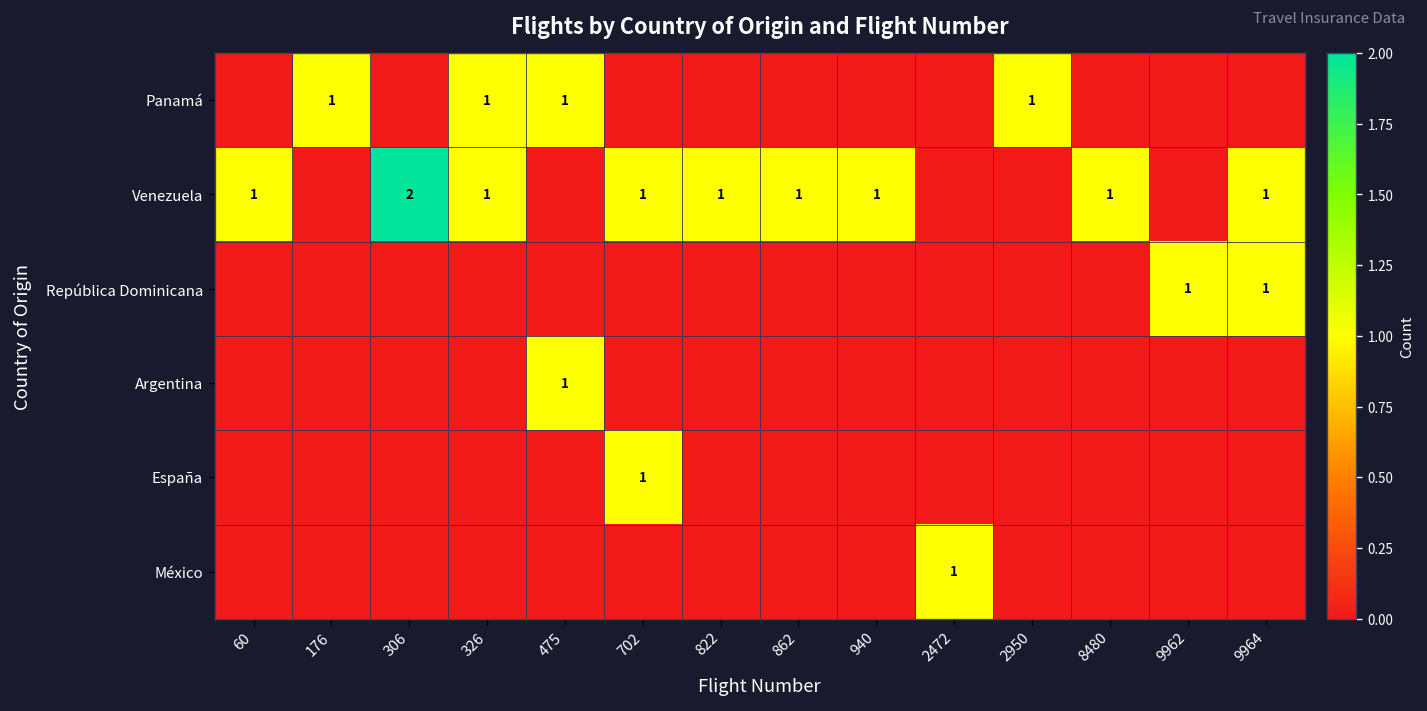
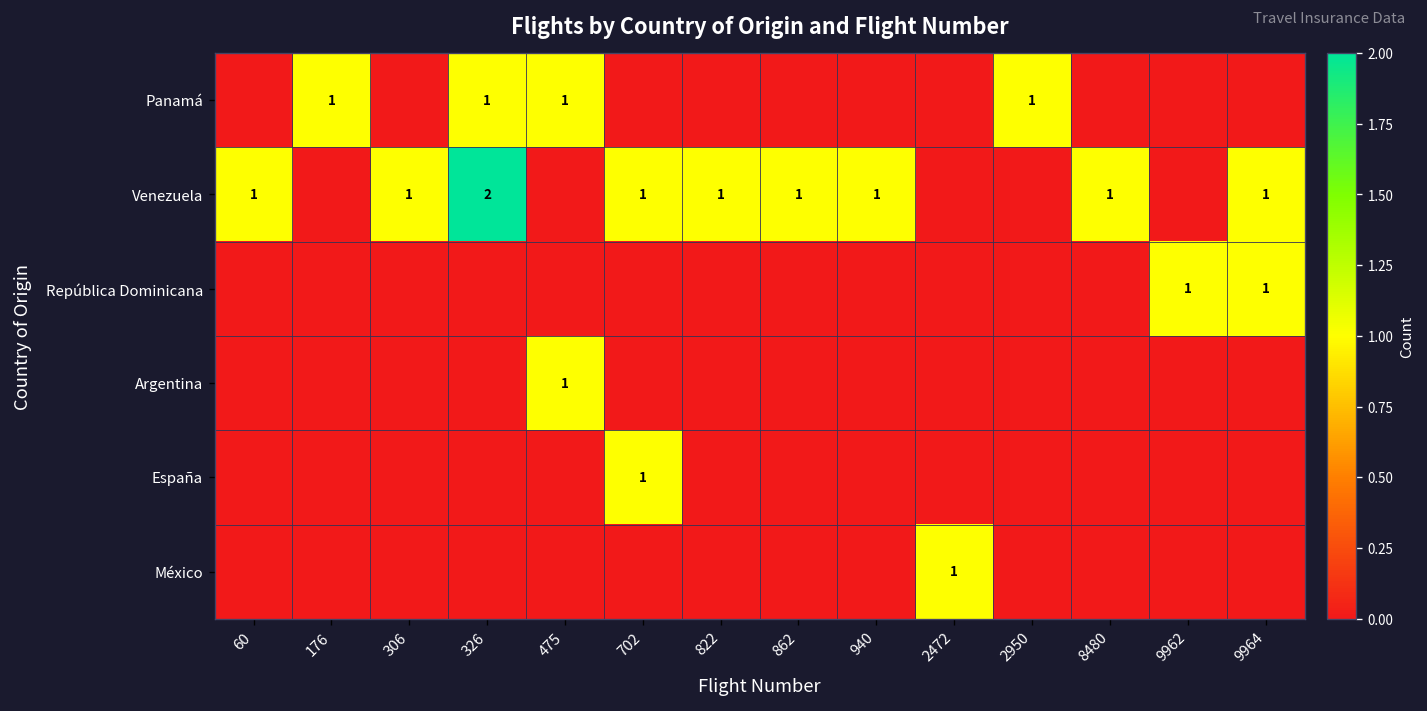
Venezuela, 306: 2 -> 1
Venezuela, 326: 1 -> 2
